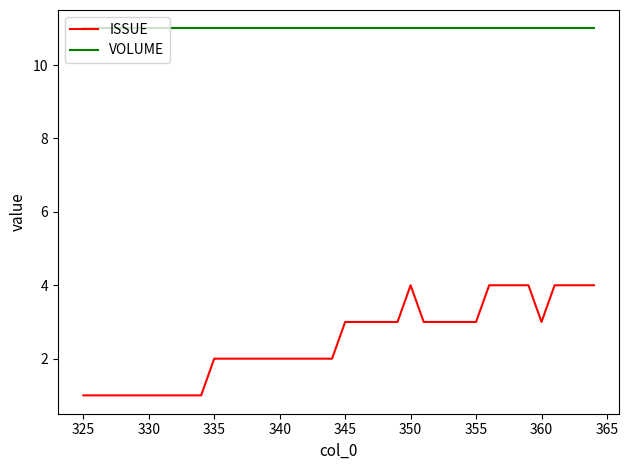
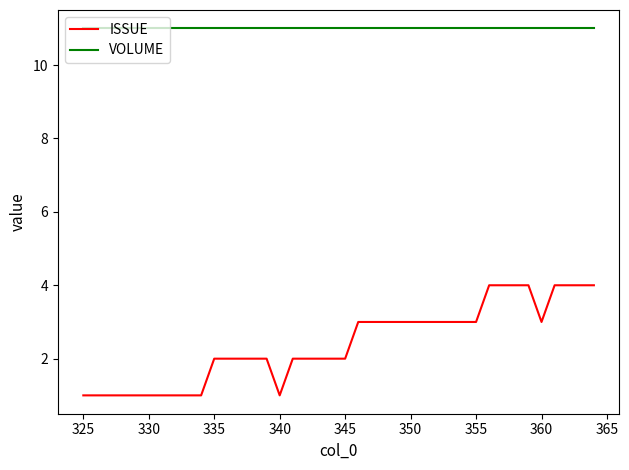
ISSUE, 340: 2 -> 1
ISSUE, 345: 3 -> 2
ISSUE, 350: 4 -> 3
